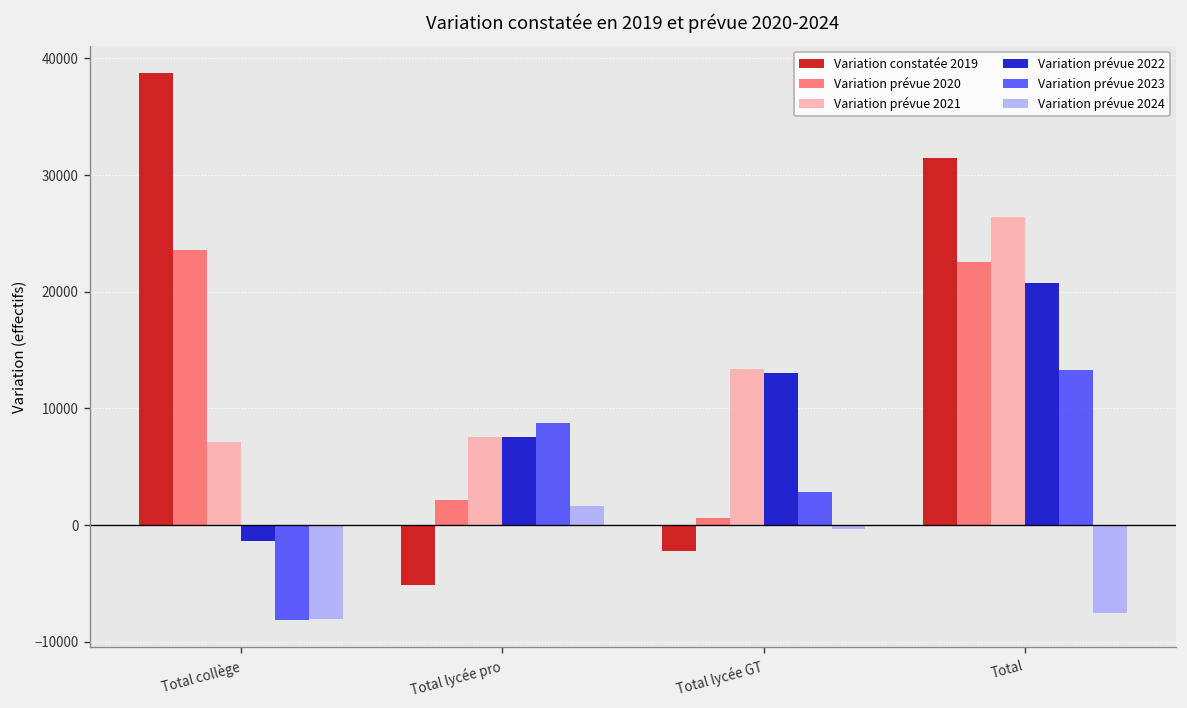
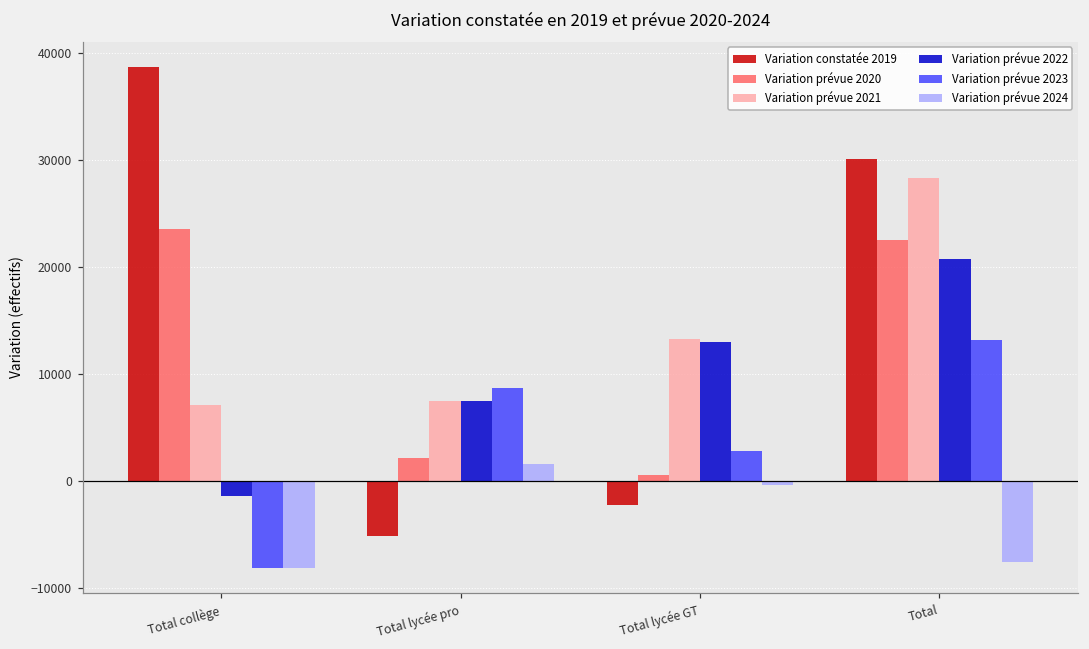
Variation constatée 2019, Total: 31000 -> 30000
Variation prévue 2021, Total: 26000 -> 28000
